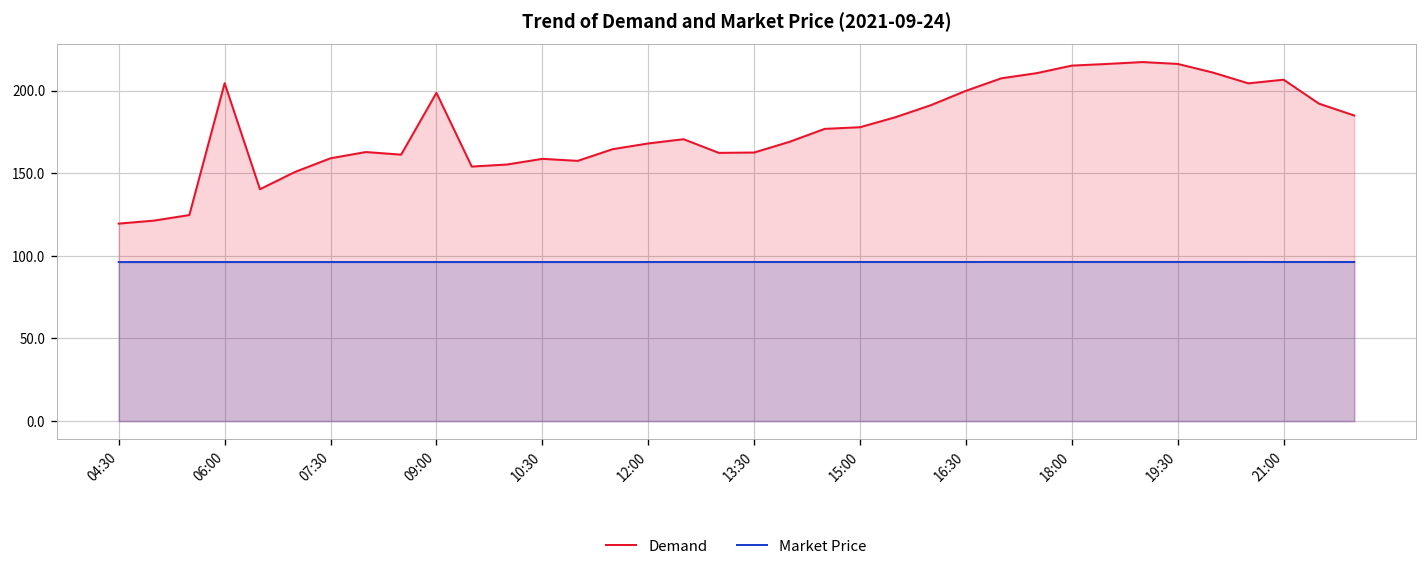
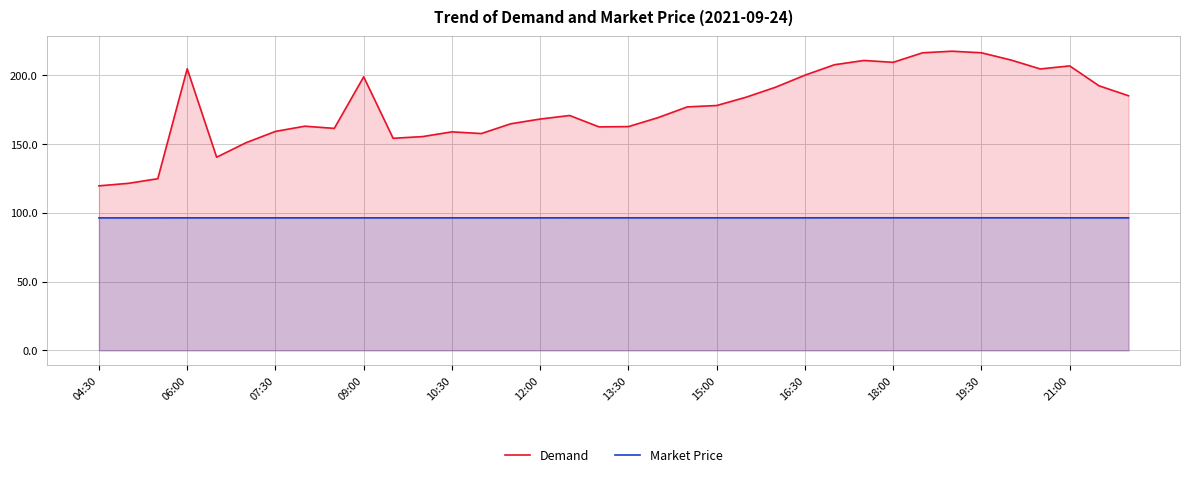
Demand, 18:00: 215 -> 209
